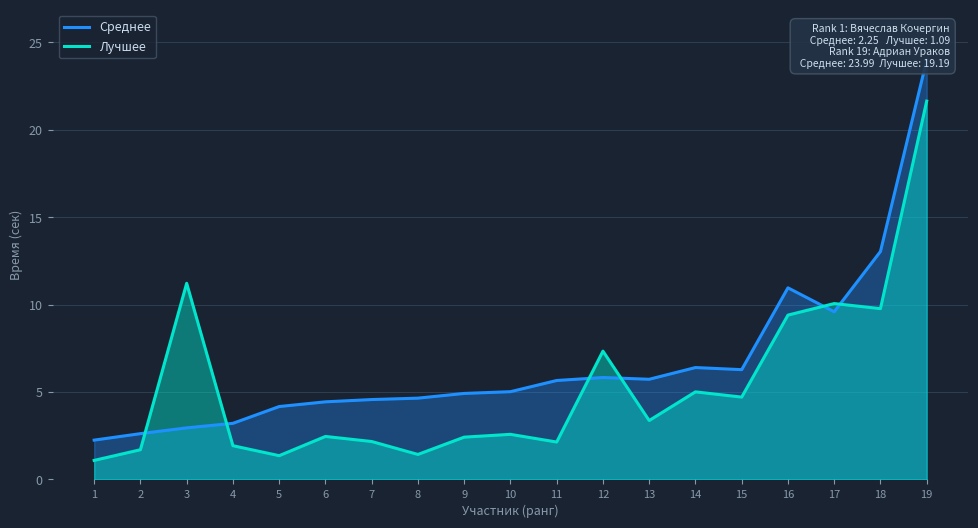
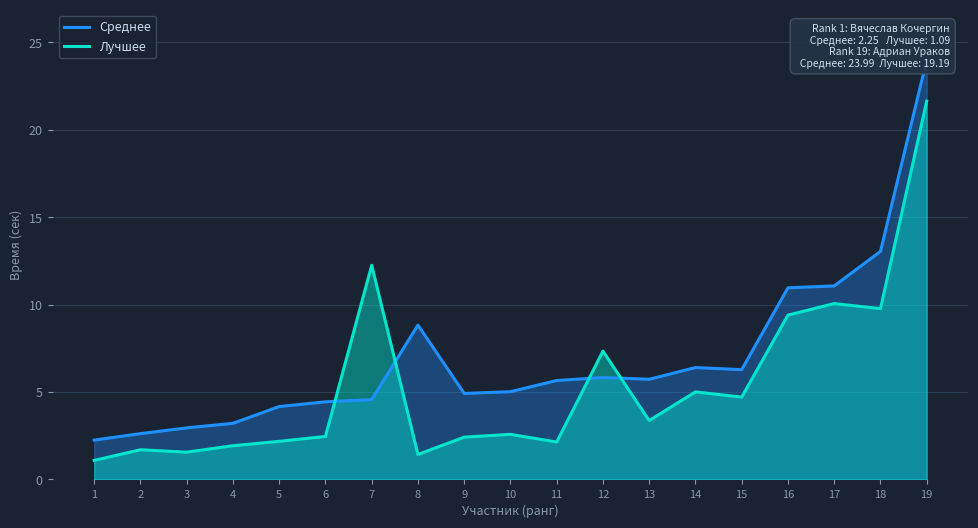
Лучшее, 3: 11.2 -> 1.6
Лучшее, 5: 1.4 -> 2.2
Лучшее, 7: 2.2 -> 12.3
Среднее, 8: 4.7 -> 8.8
Среднее, 17: 9.6 -> 11.1
